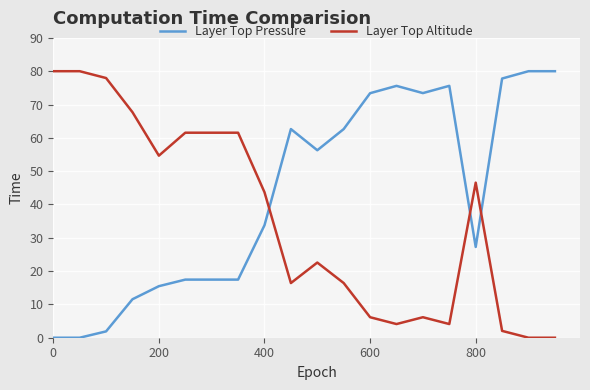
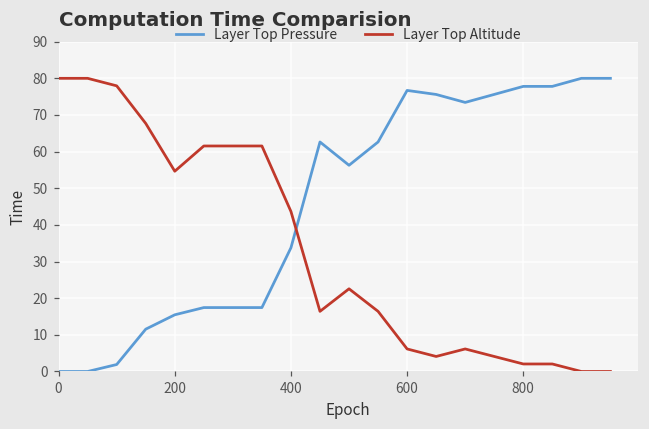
Layer Top Pressure, 600: 73 -> 77
Layer Top Pressure, 800: 27 -> 78
Layer Top Altitude, 800: 47 -> 2
